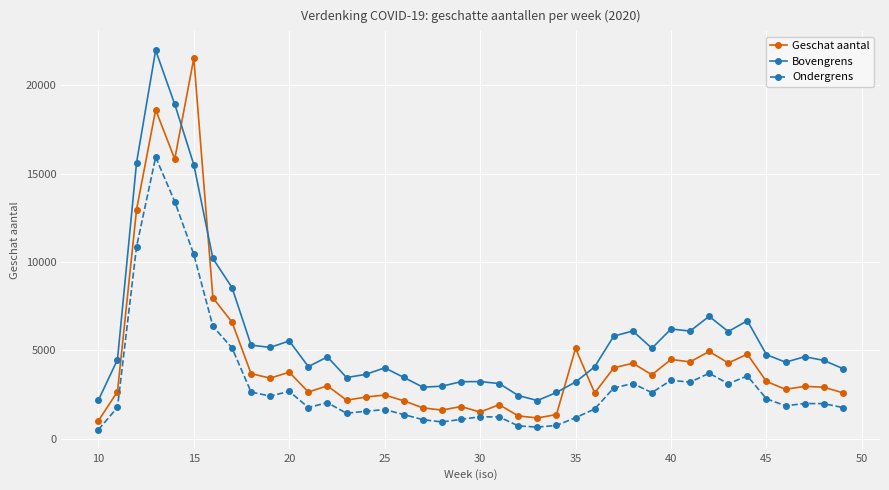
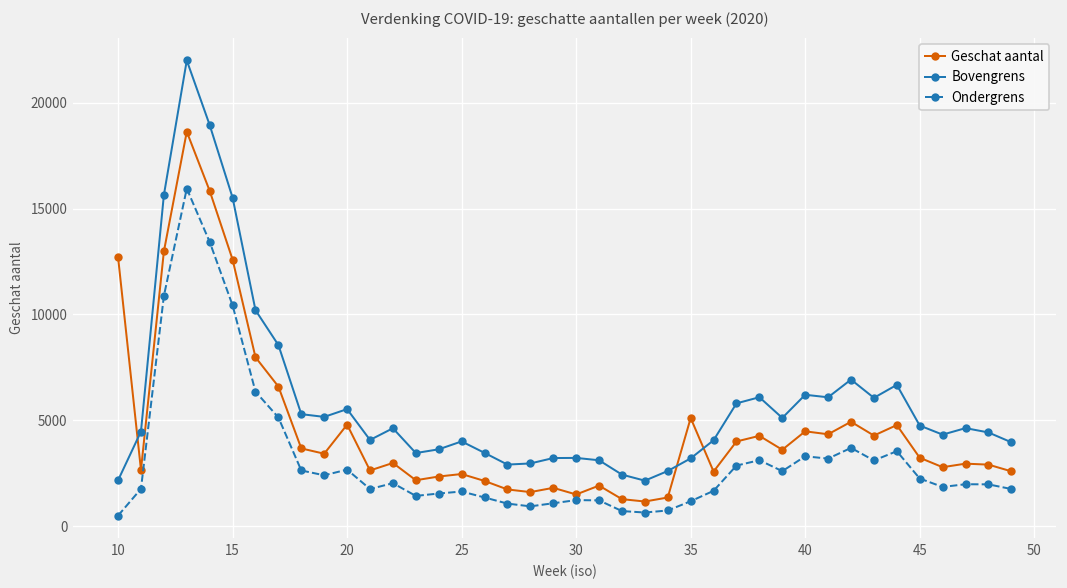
Geschat aantal, 10: 1000 -> 12700
Geschat aantal, 15: 21500 -> 12600
Geschat aantal, 20: 3800 -> 4800
